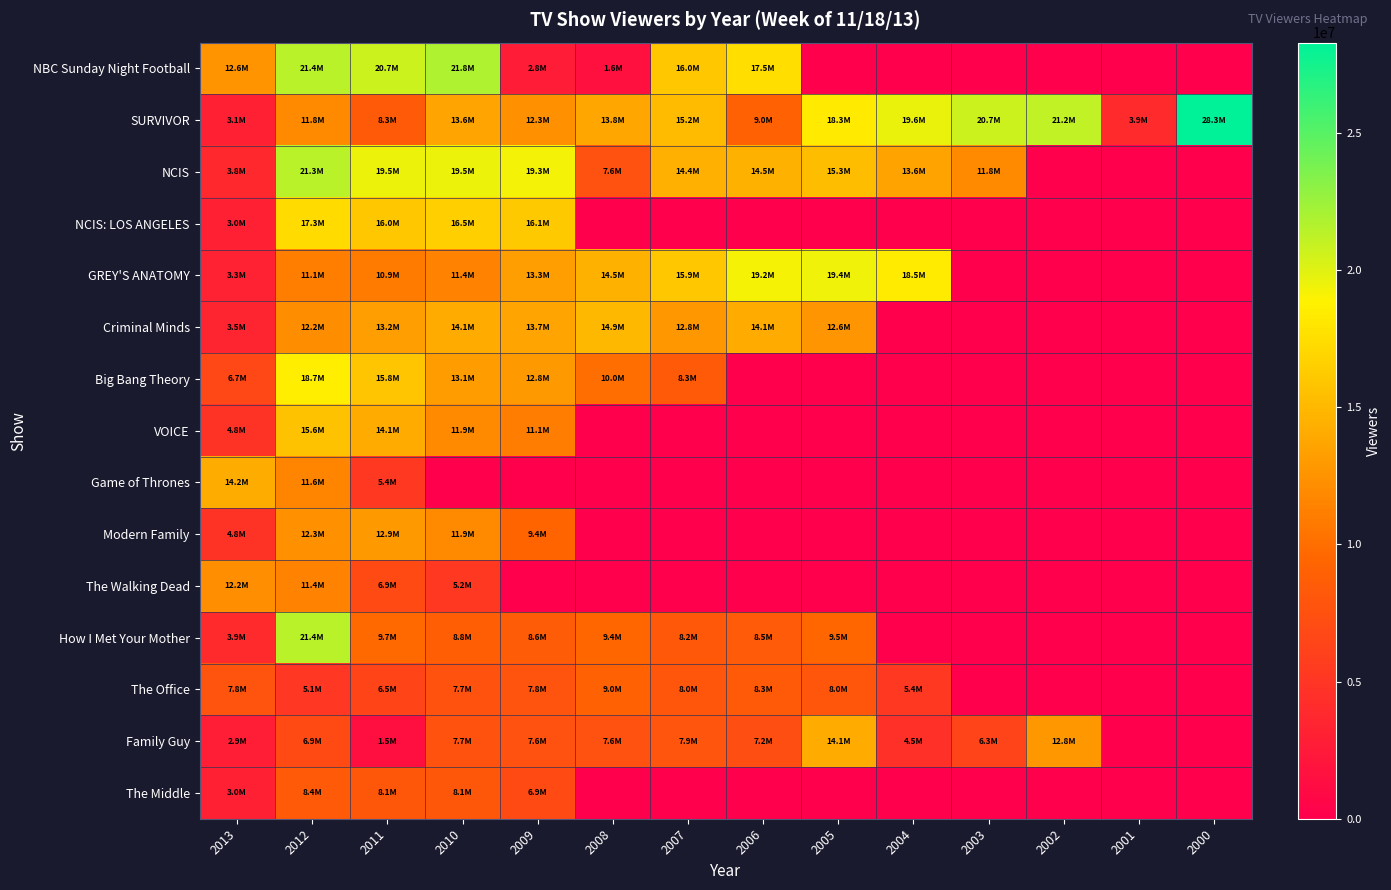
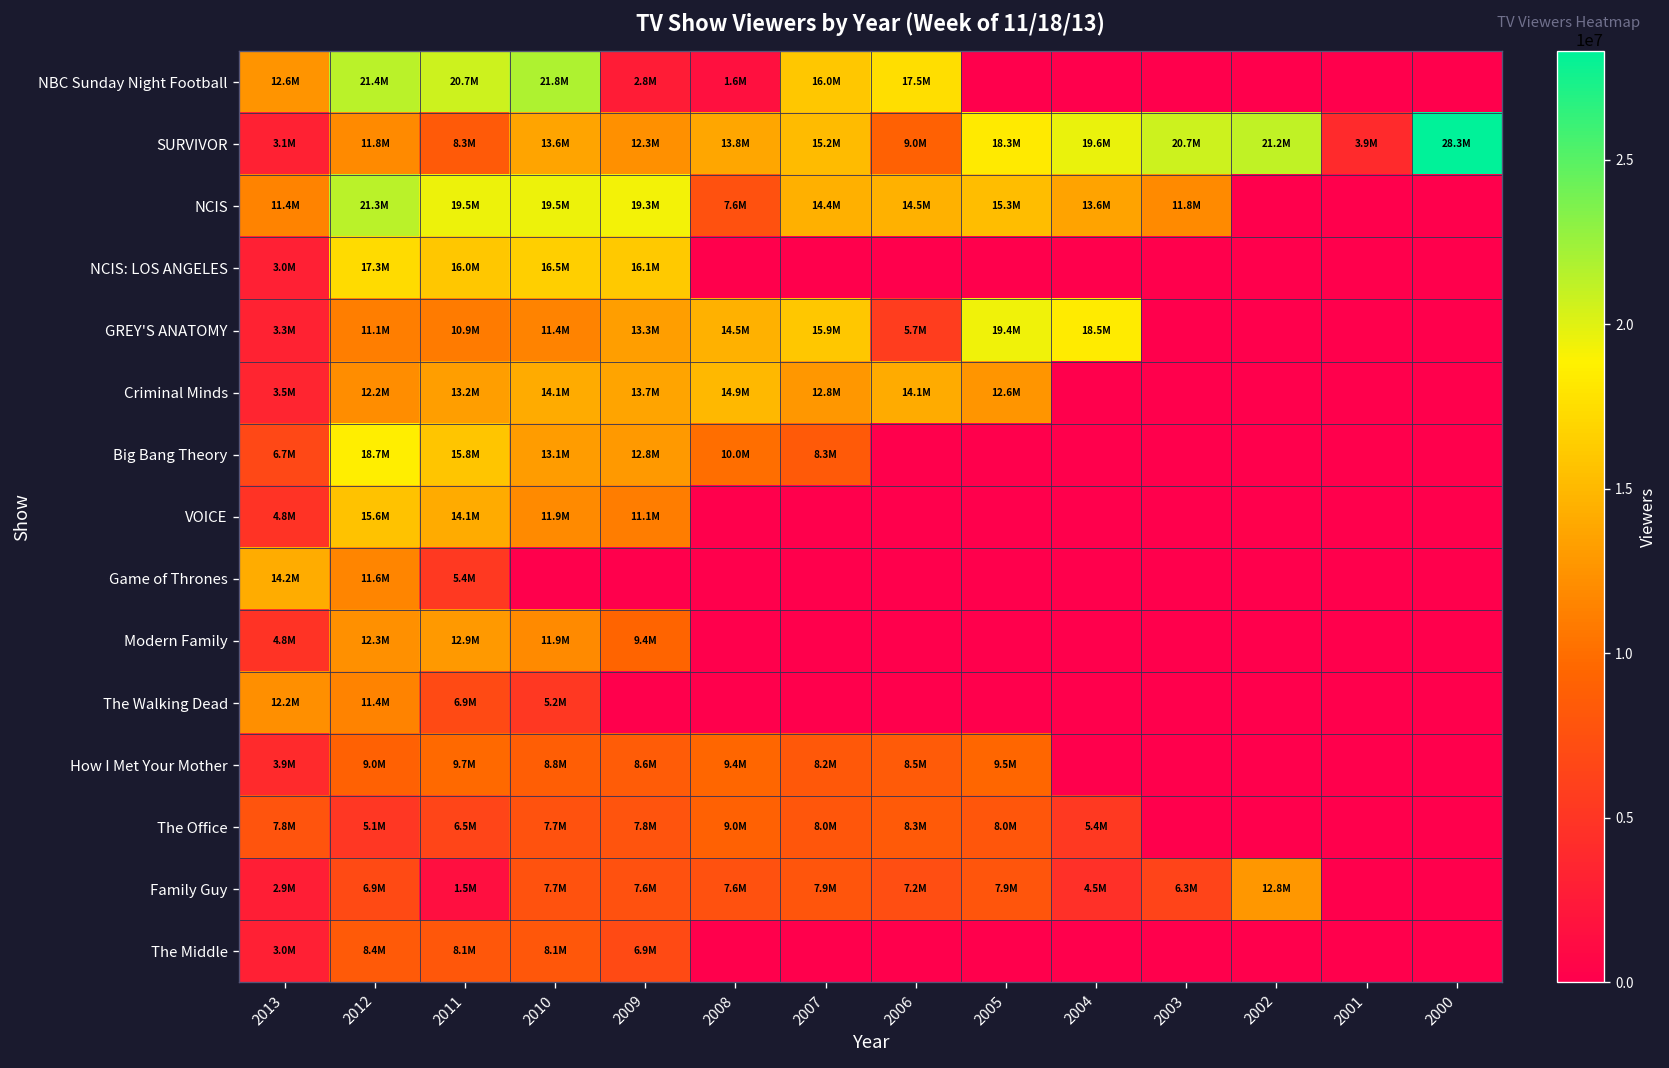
NCIS, 2013: 3.8M -> 11.4M
GREY'S ANATOMY, 2006: 19.2M -> 5.7M
How I Met Your Mother, 2012: 21.4M -> 9.0M
Family Guy, 2005: 14.1M -> 7.9M
